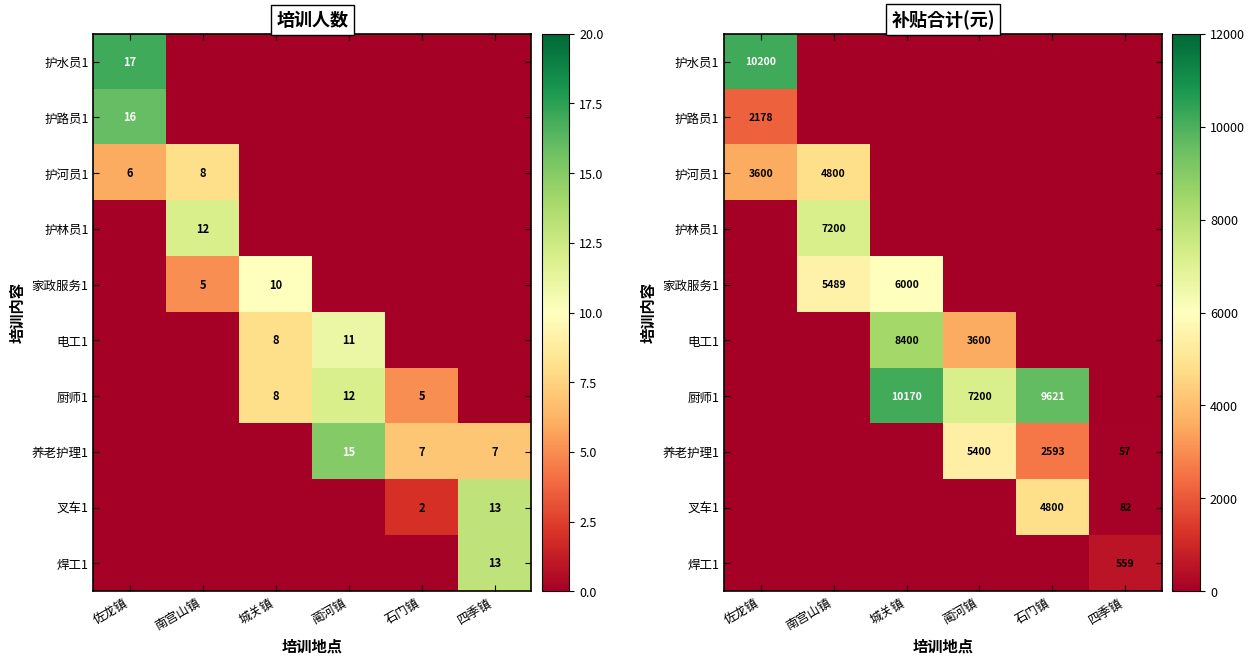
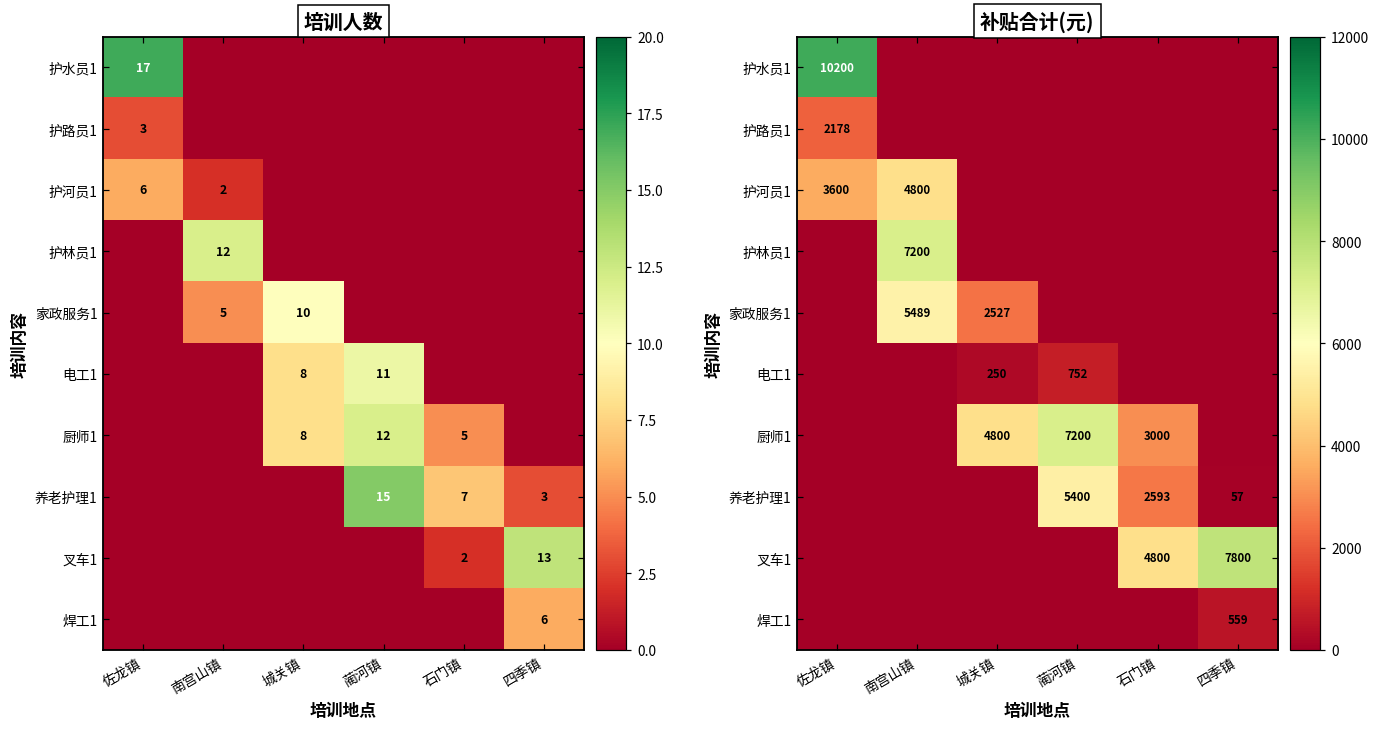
培训人数, 护路员1, 佐龙镇: 16 -> 3
培训人数, 护河员1, 南宫山镇: 8 -> 2
培训人数, 养老护理1, 四季镇: 7 -> 3
培训人数, 焊工1, 四季镇: 13 -> 6
补贴合计(元), 家政服务1, 城关镇: 6000 -> 2527
补贴合计(元), 电工1, 城关镇: 8400 -> 250
补贴合计(元), 电工1, 蔺河镇: 3600 -> 752
补贴合计(元), 厨师1, 城关镇: 10170 -> 4800
补贴合计(元), 厨师1, 石门镇: 9621 -> 3000
补贴合计(元), 叉车1, 四季镇: 82 -> 7800
